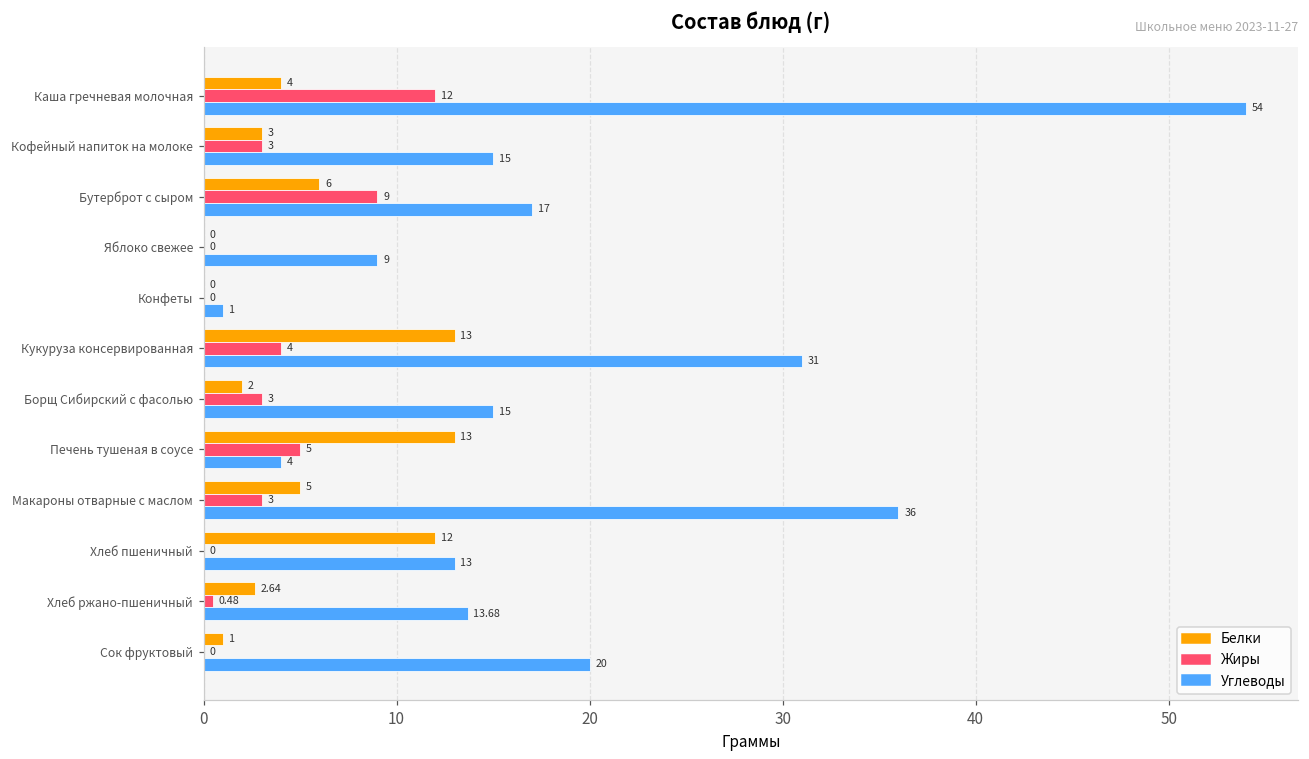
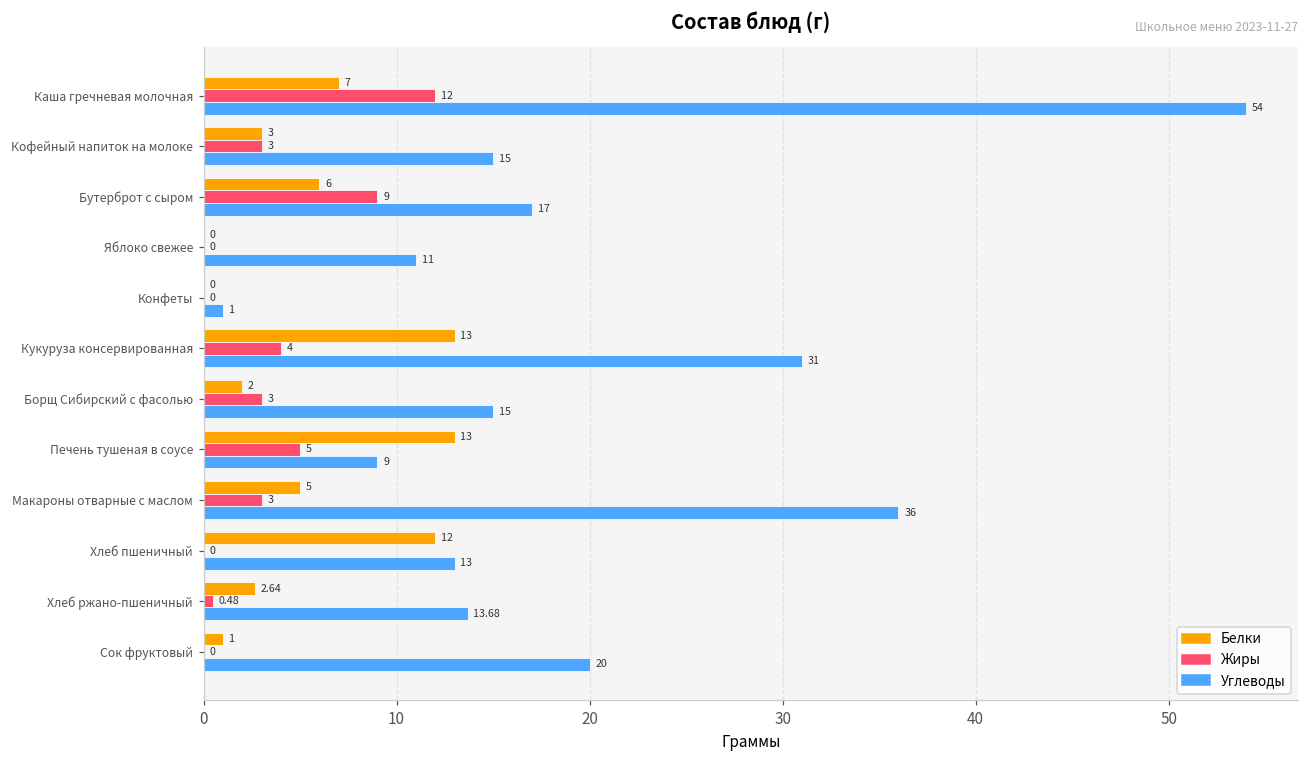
Белки, Каша гречневая молочная: 4 -> 7
Углеводы, Яблоко свежее: 9 -> 11
Углеводы, Печень тушеная в соусе: 4 -> 9
